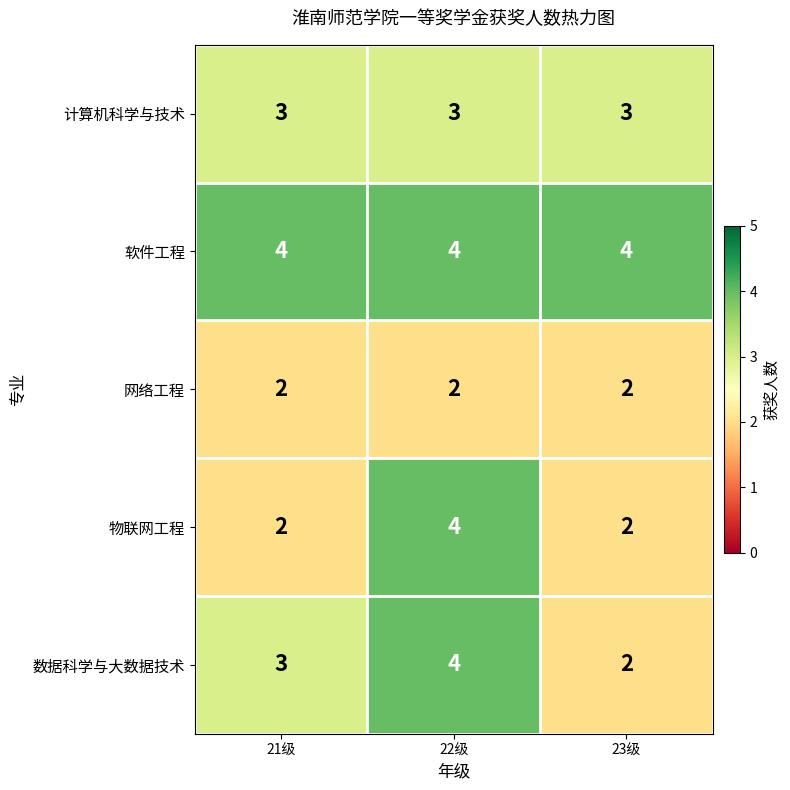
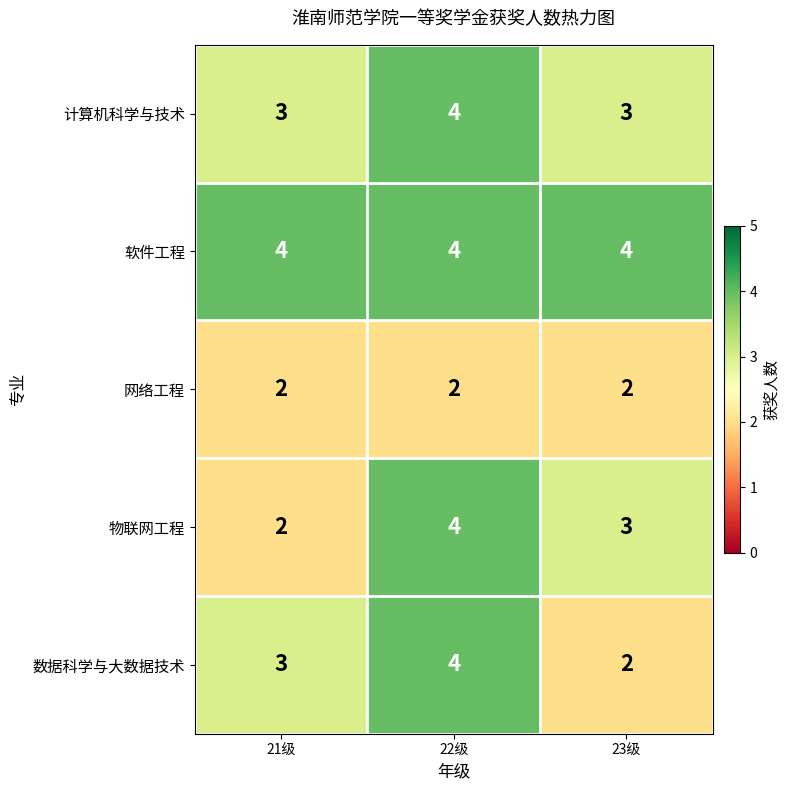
计算机科学与技术, 22级: 3 -> 4
物联网工程, 23级: 2 -> 3
